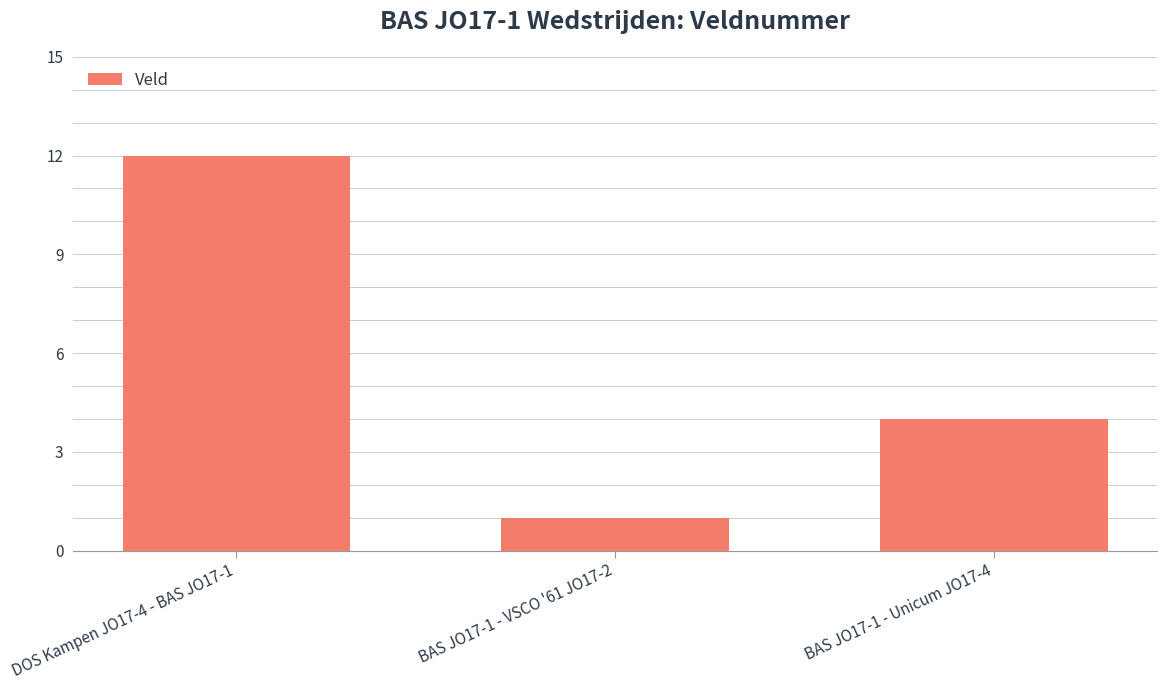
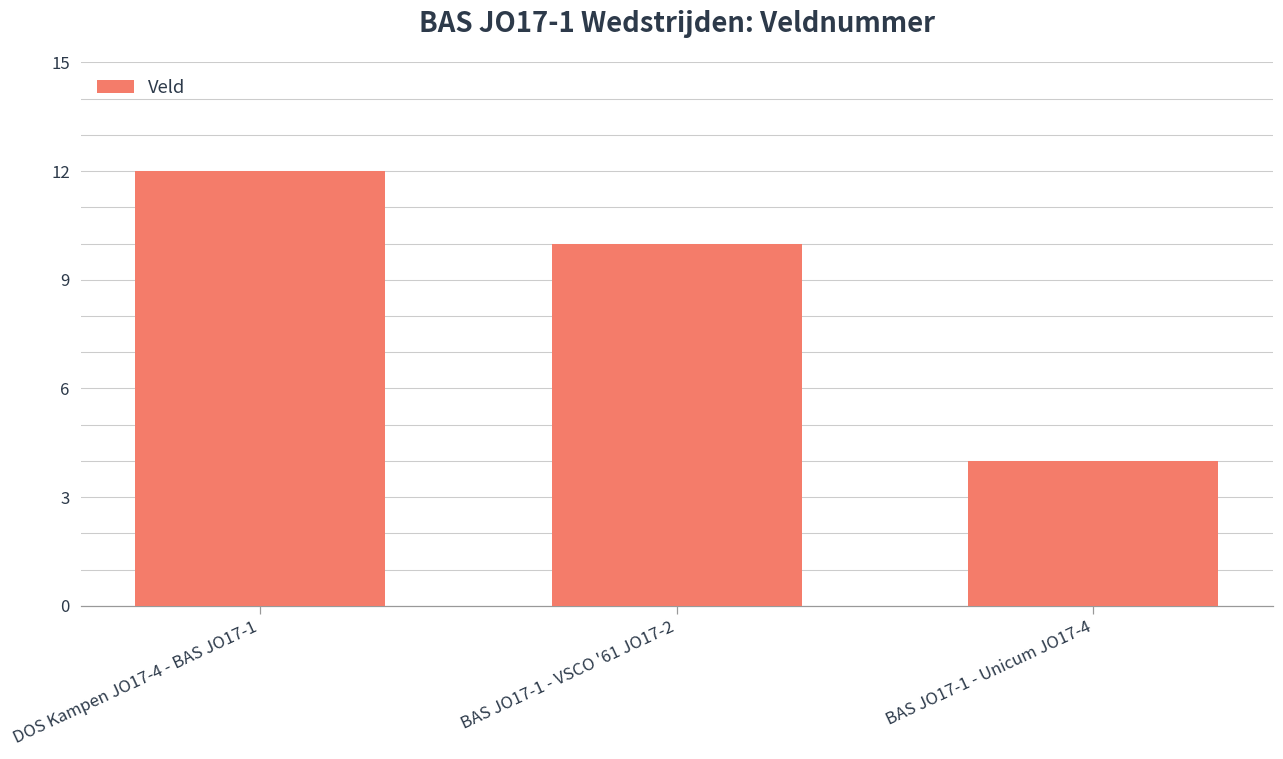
BAS JO17-1 - VSCO '61 JO17-2: 1 -> 10
